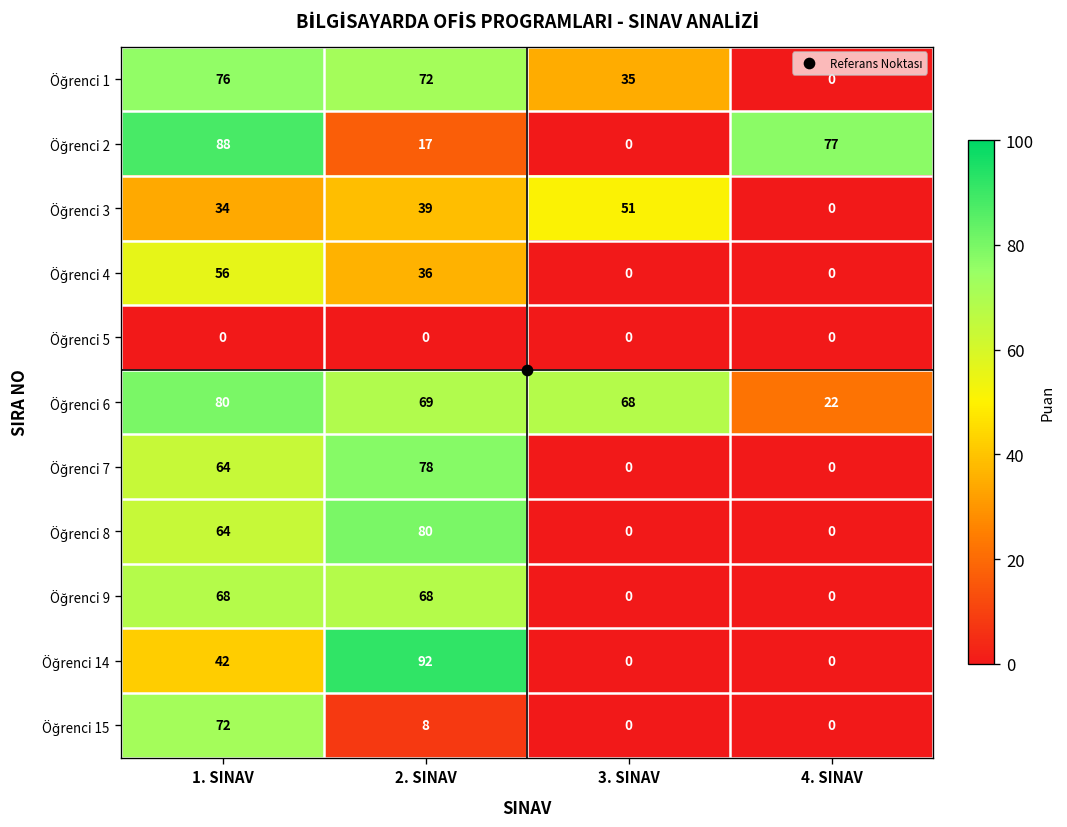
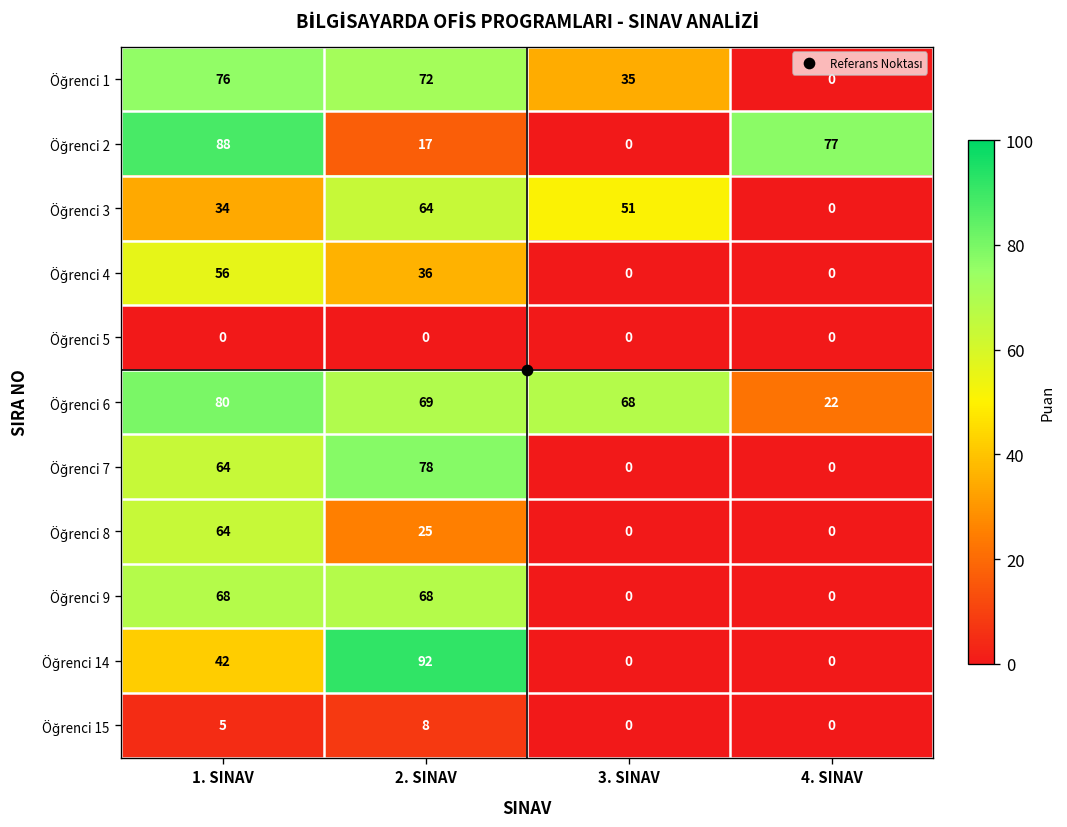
Öğrenci 3, 2. SINAV: 39 -> 64
Öğrenci 8, 2. SINAV: 80 -> 25
Öğrenci 15, 1. SINAV: 72 -> 5
